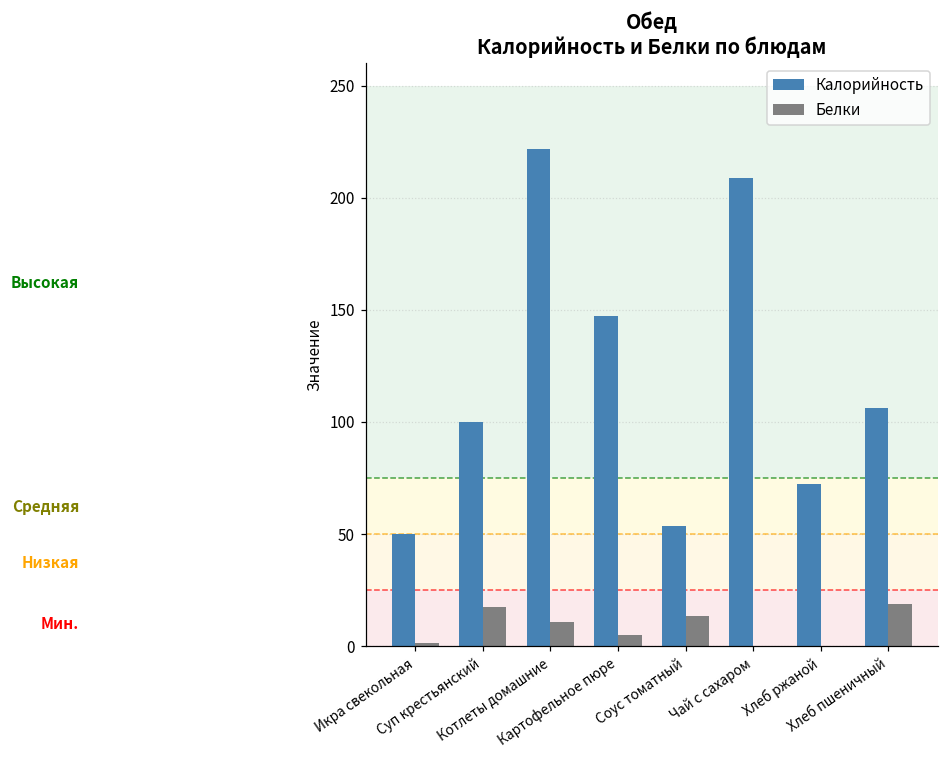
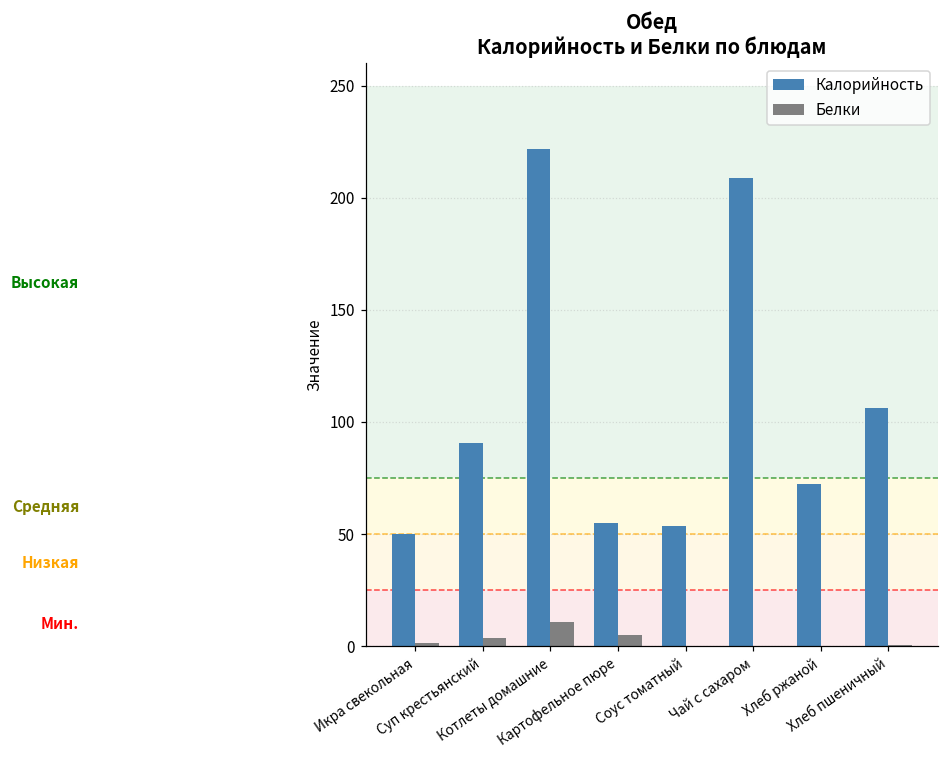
Калорийность, Суп крестьянский: 100 -> 91
Белки, Суп крестьянский: 17 -> 4
Калорийность, Картофельное пюре: 147 -> 55
Белки, Соус томатный: 13 -> 0
Белки, Хлеб пшеничный: 19 -> 0
